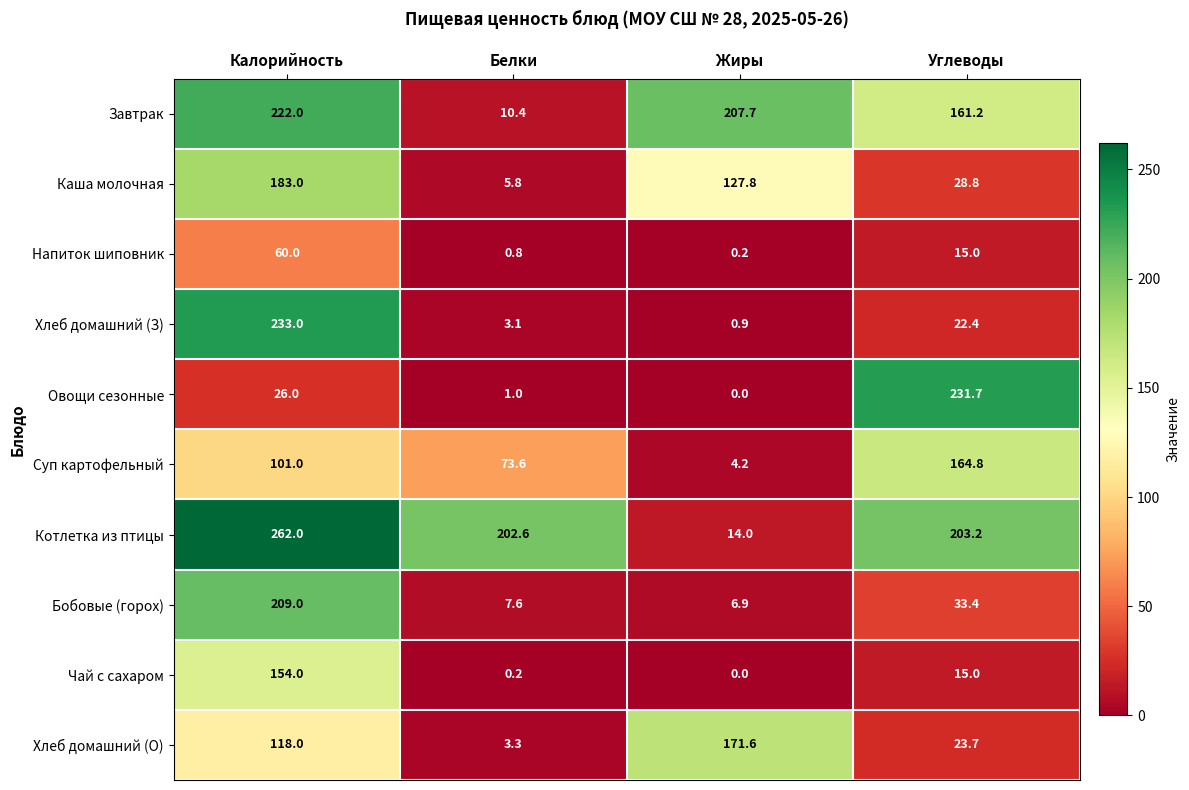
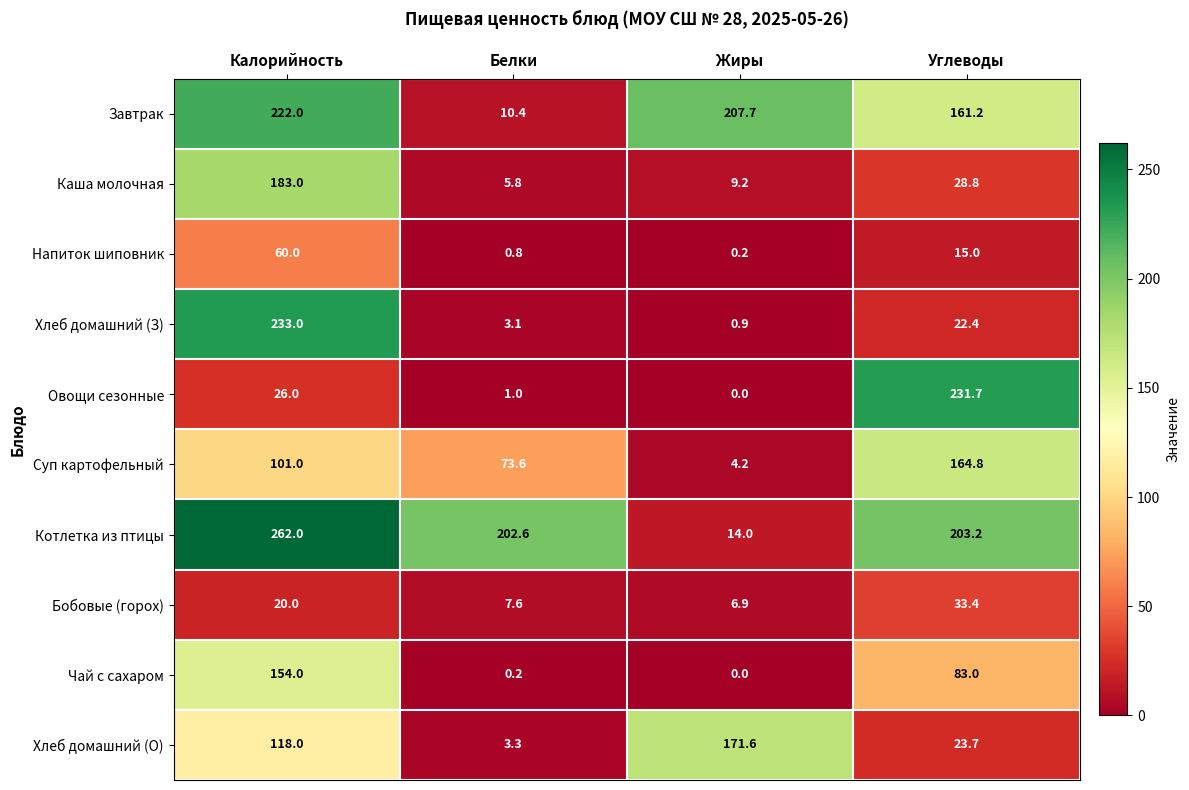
Каша молочная, Жиры: 127.8 -> 9.2
Бобовые (горох), Калорийность: 209.0 -> 20.0
Чай с сахаром, Углеводы: 15.0 -> 83.0
